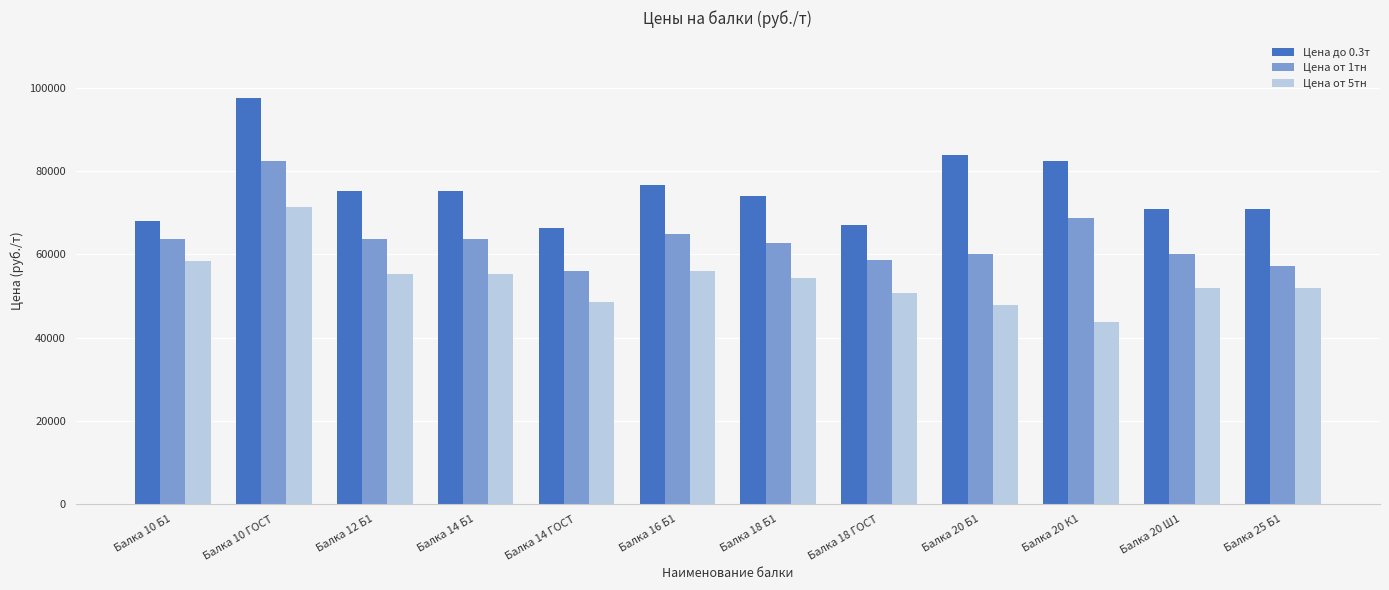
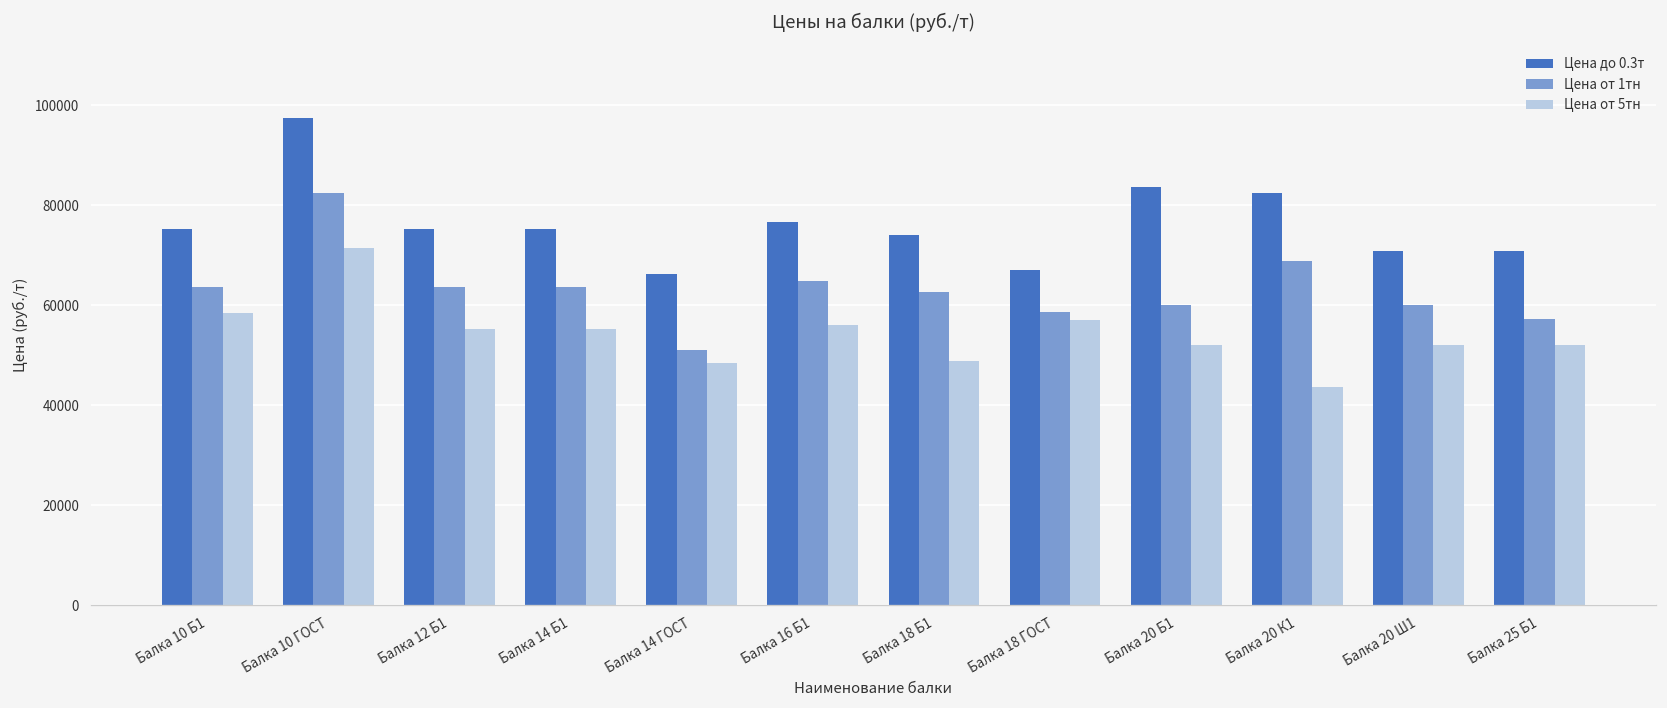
Цена до 0.3т, Балка 10 Б1: 68000 -> 75000
Цена от 1тн, Балка 14 ГОСТ: 56000 -> 51000
Цена от 5тн, Балка 18 Б1: 54000 -> 49000
Цена от 5тн, Балка 18 ГОСТ: 51000 -> 57000
Цена от 5тн, Балка 20 Б1: 48000 -> 52000
